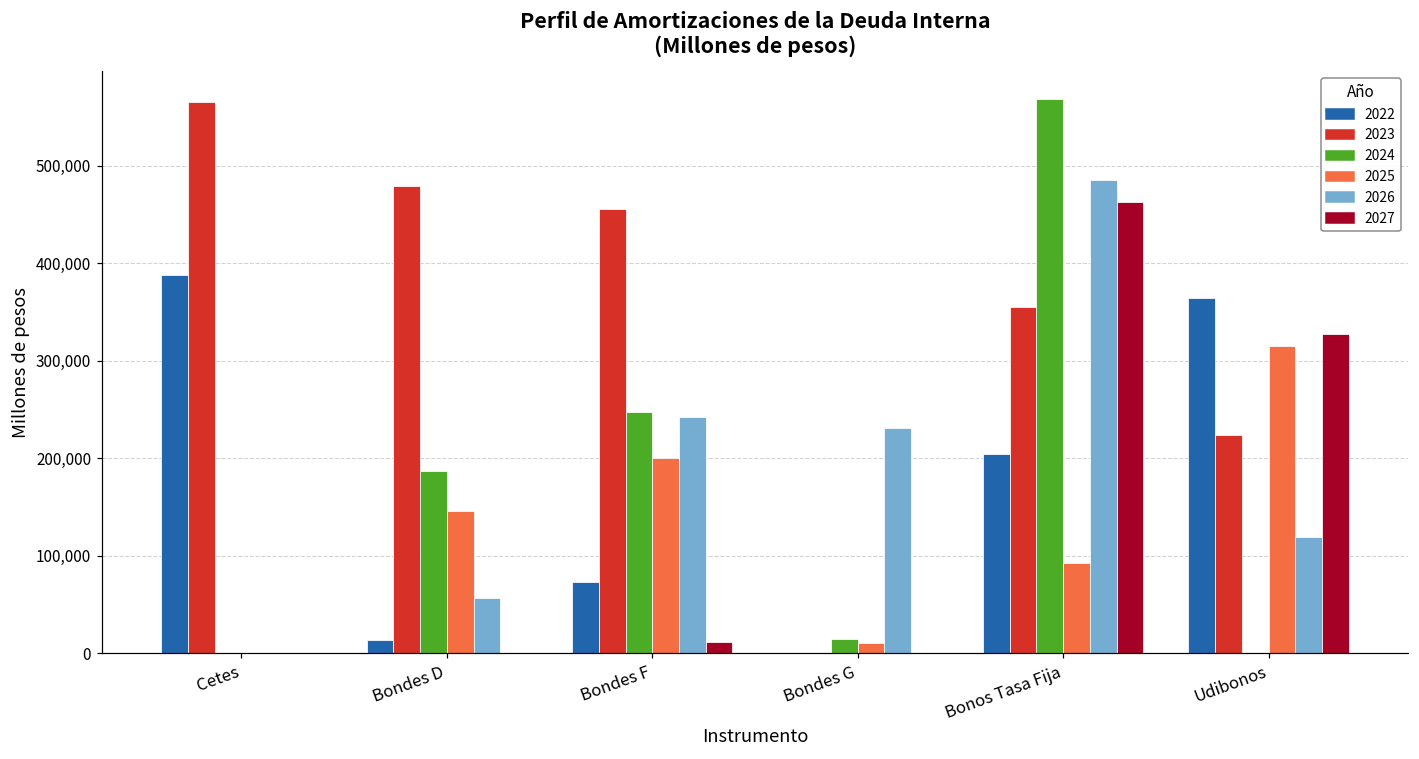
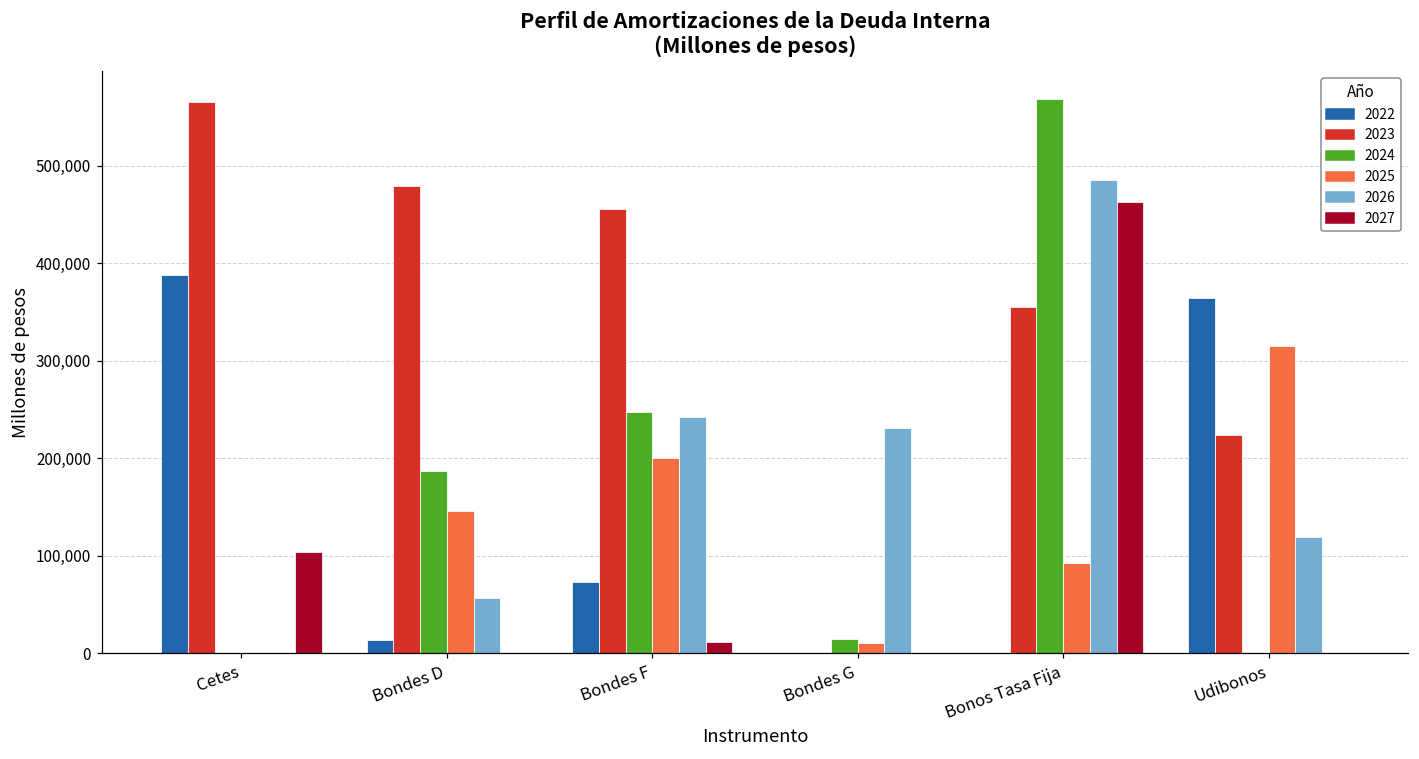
2027, Cetes: 0 -> 100,000
2022, Bonos Tasa Fija: 200,000 -> 0
2027, Udibonos: 330,000 -> 0
